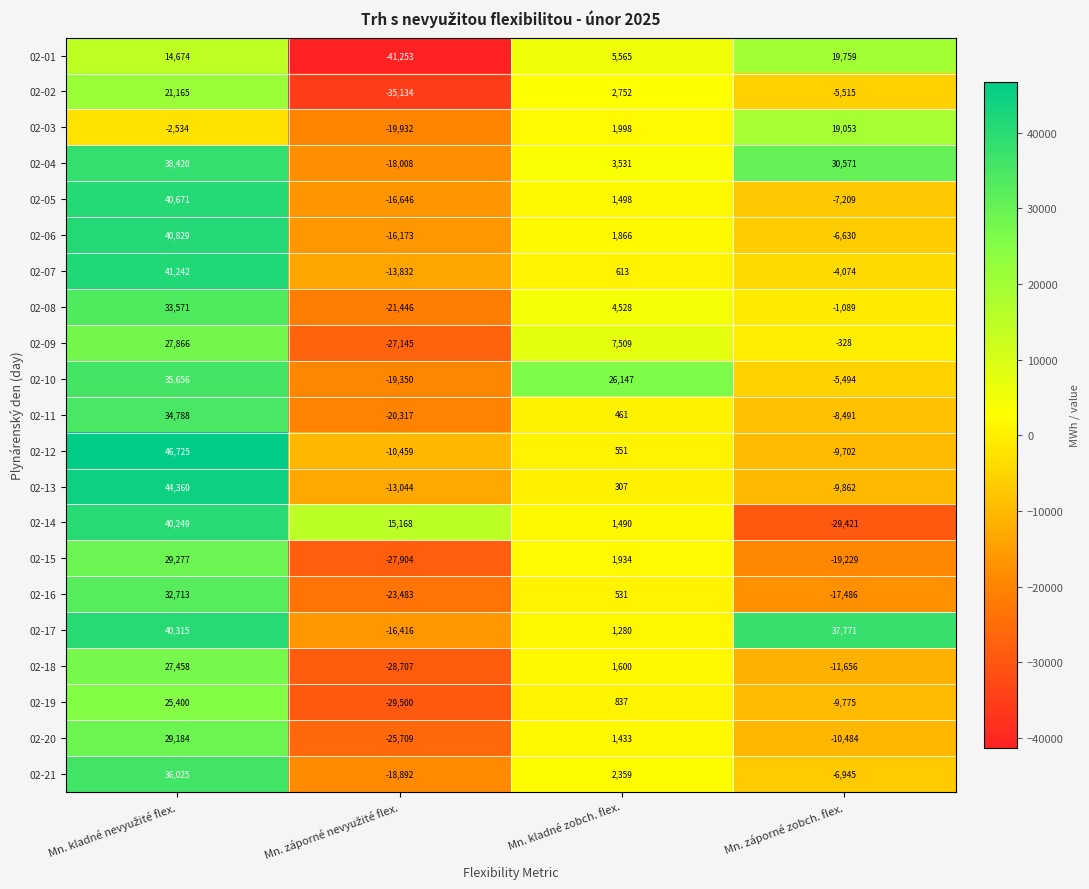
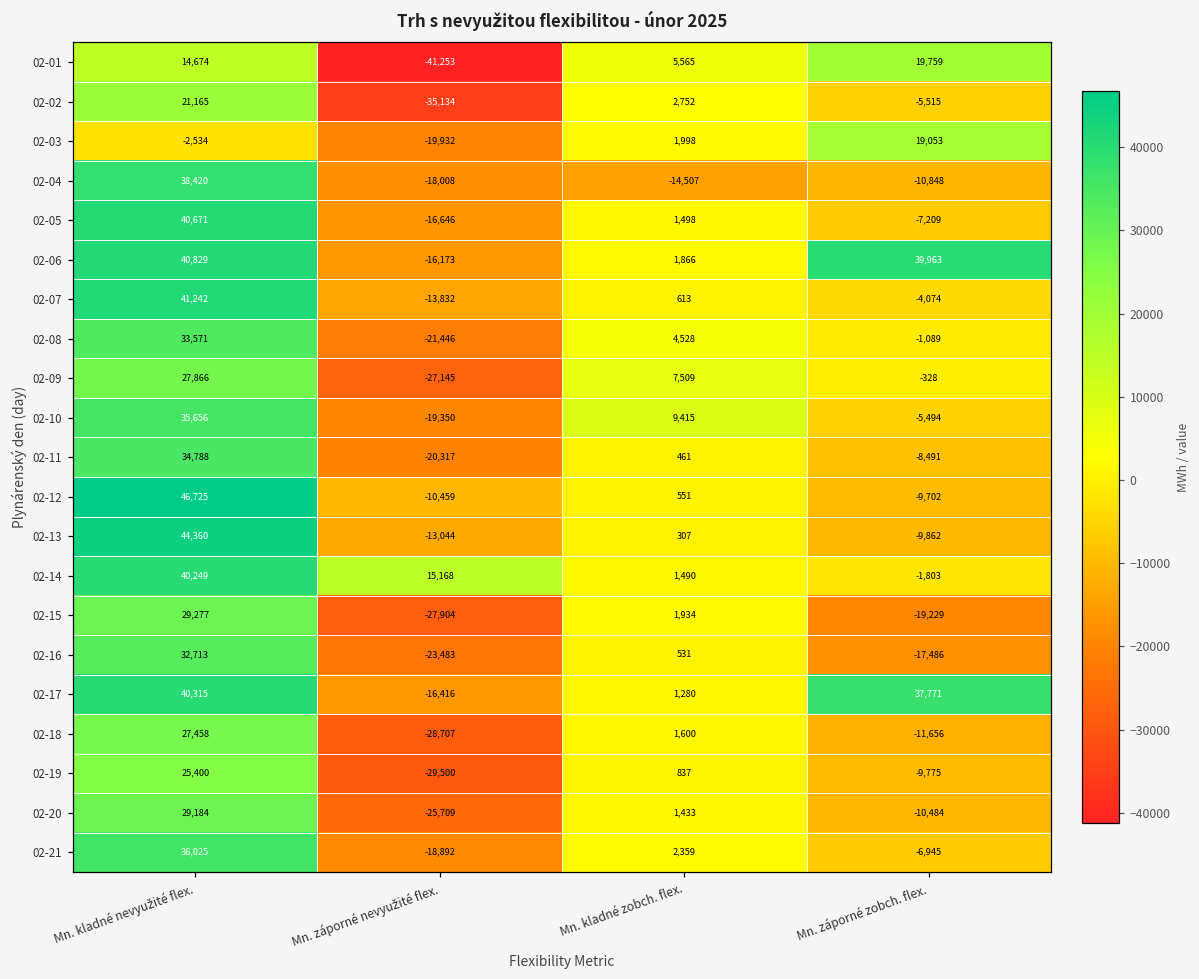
02-04, Mn. kladné zobch. flex.: 3,531 -> -14,507
02-04, Mn. záporné zobch. flex.: 30,571 -> -10,848
02-06, Mn. záporné zobch. flex.: -6,630 -> 39,963
02-10, Mn. kladné zobch. flex.: 26,147 -> 9,415
02-14, Mn. záporné zobch. flex.: -29,421 -> -1,803
